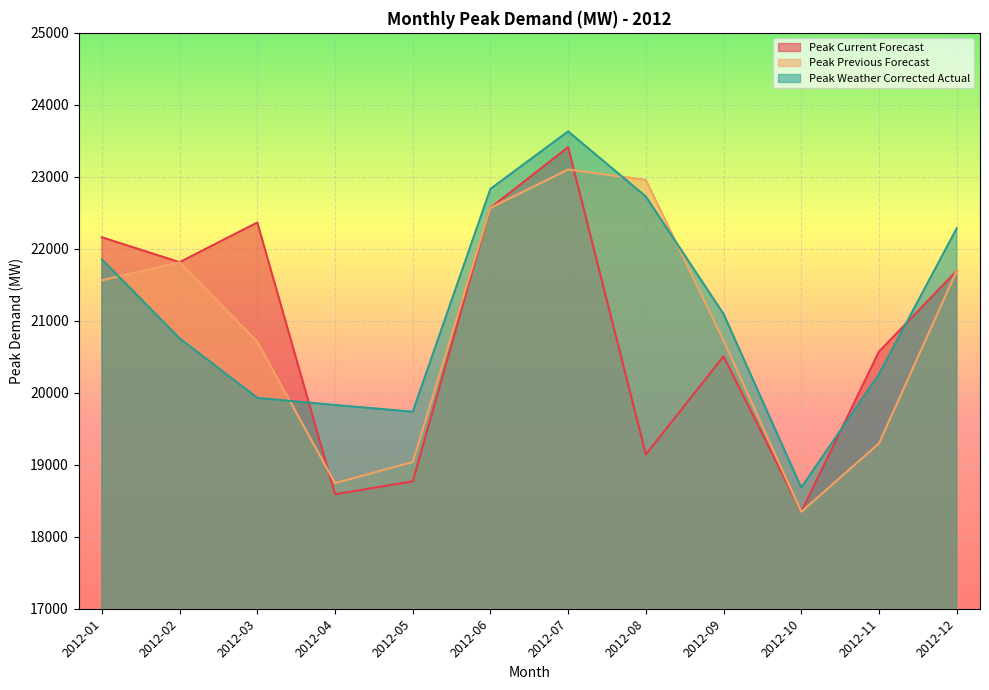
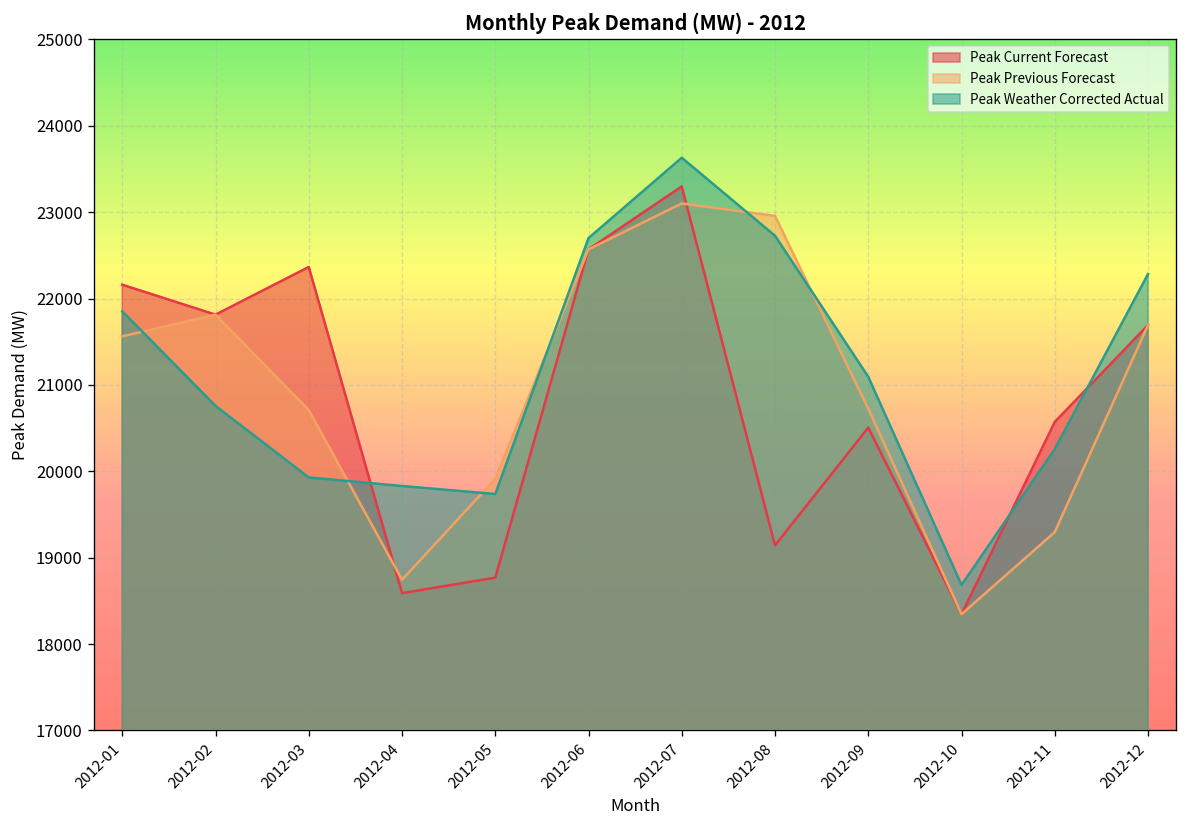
Peak Previous Forecast, 2012-05: 19000 -> 19900
Peak Weather Corrected Actual, 2012-06: 22800 -> 22700
Peak Current Forecast, 2012-07: 23400 -> 23300
